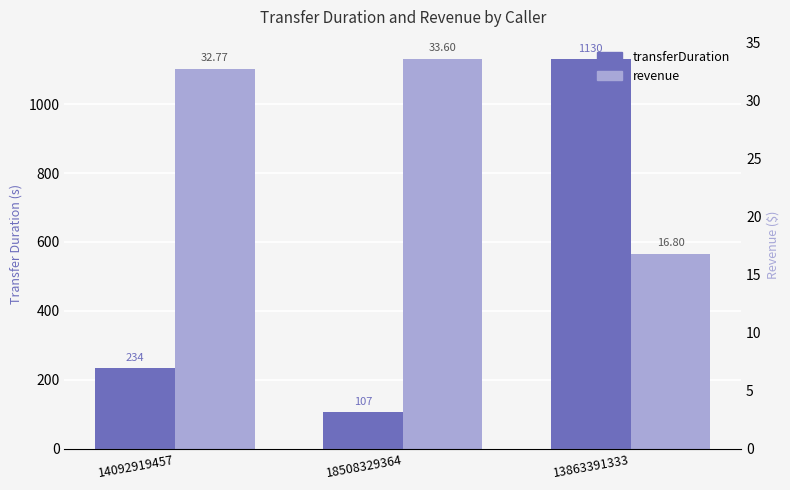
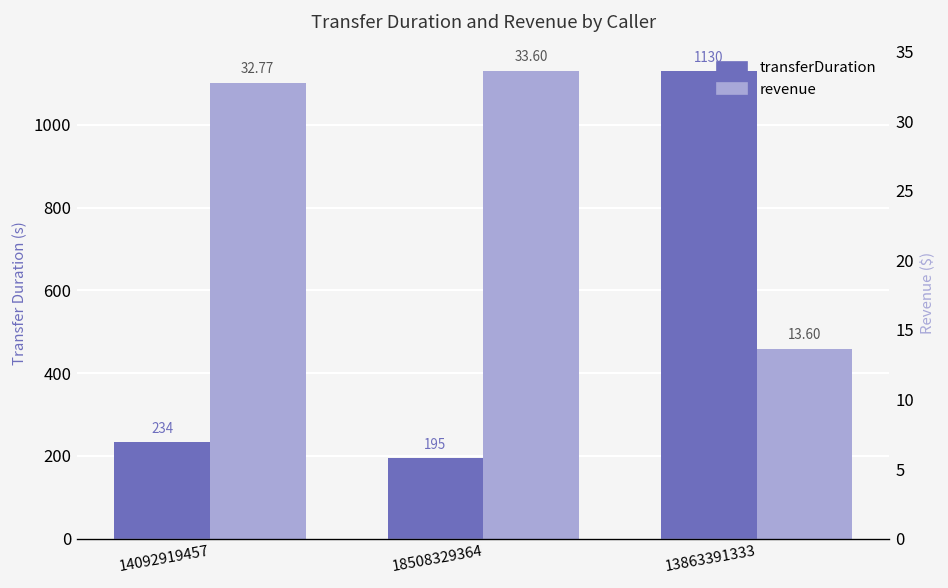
transferDuration, 18508329364: 107 -> 195
revenue, 13863391333: 16.80 -> 13.60
